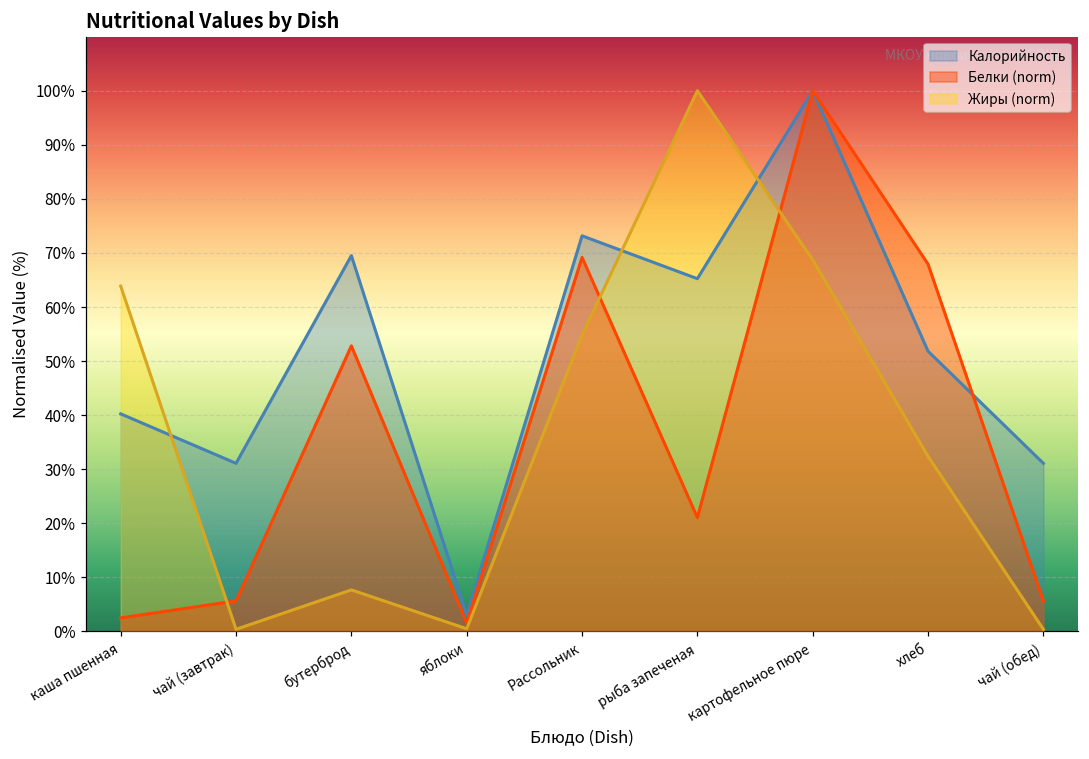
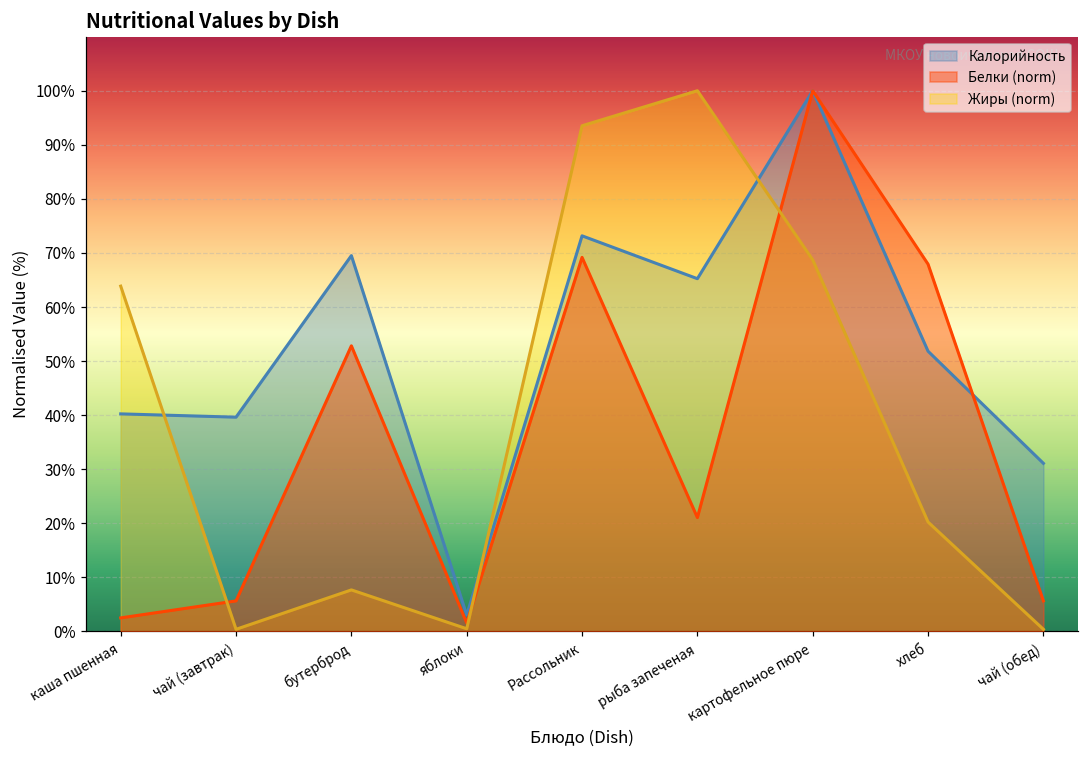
Калорийность, чай (завтрак): 31% -> 40%
Жиры (norm), Рассольник: 55% -> 94%
Жиры (norm), хлеб: 32% -> 20%
